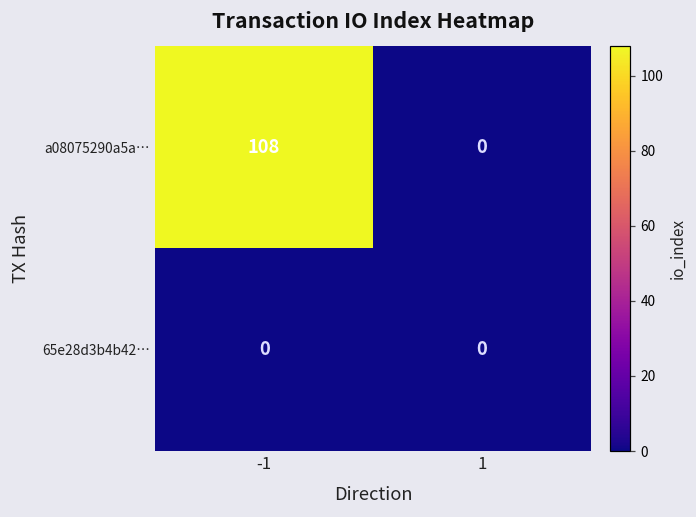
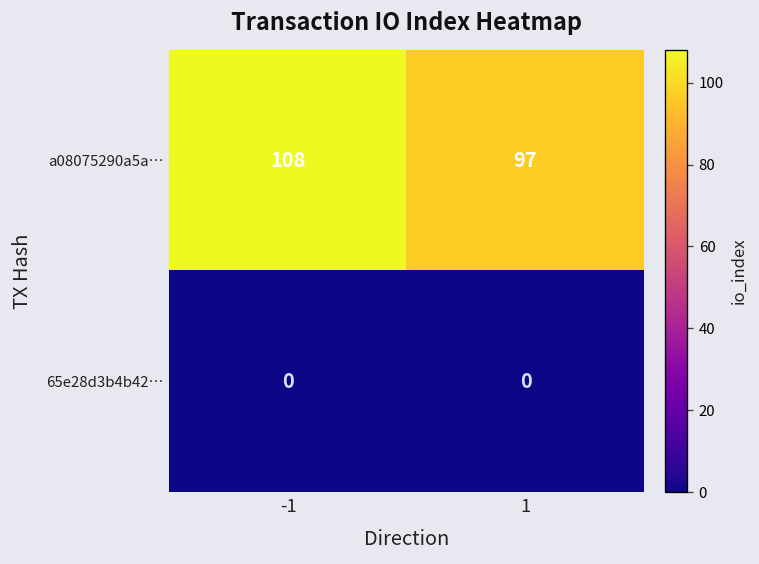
a08075290a5a…, 1: 0 -> 97
